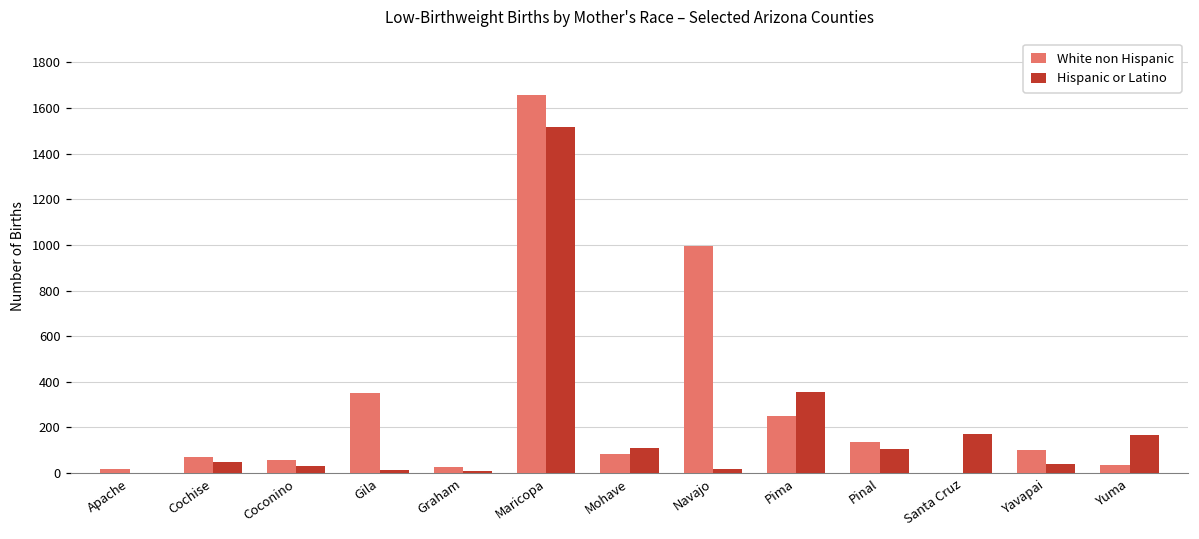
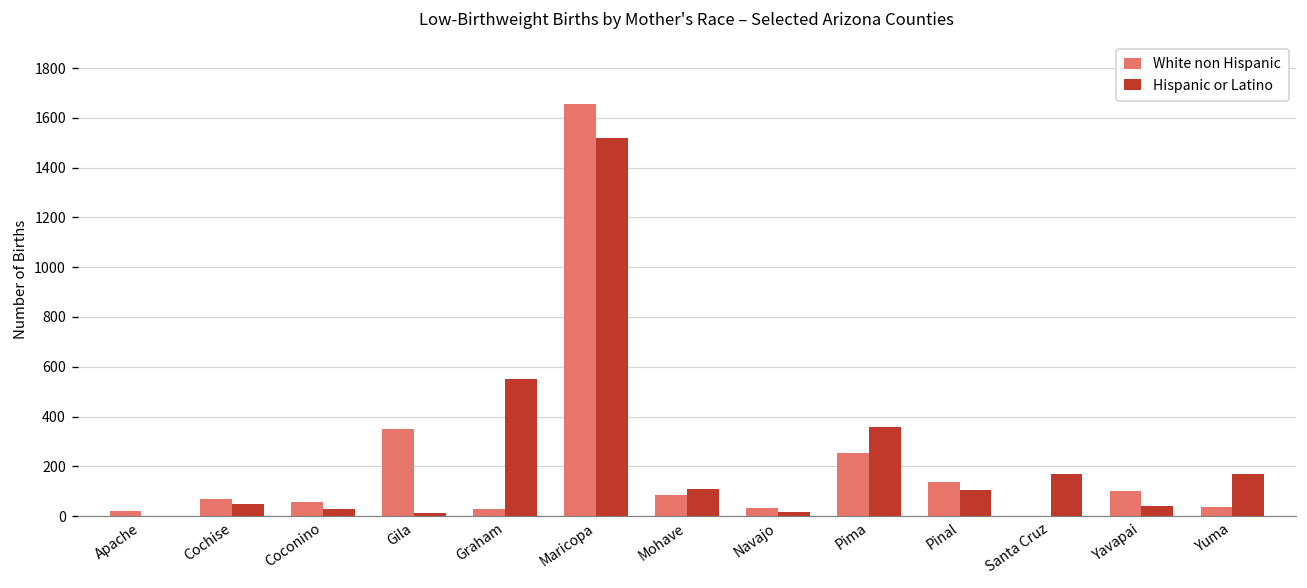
Hispanic or Latino, Graham: 10 -> 550
White non Hispanic, Navajo: 1000 -> 30
